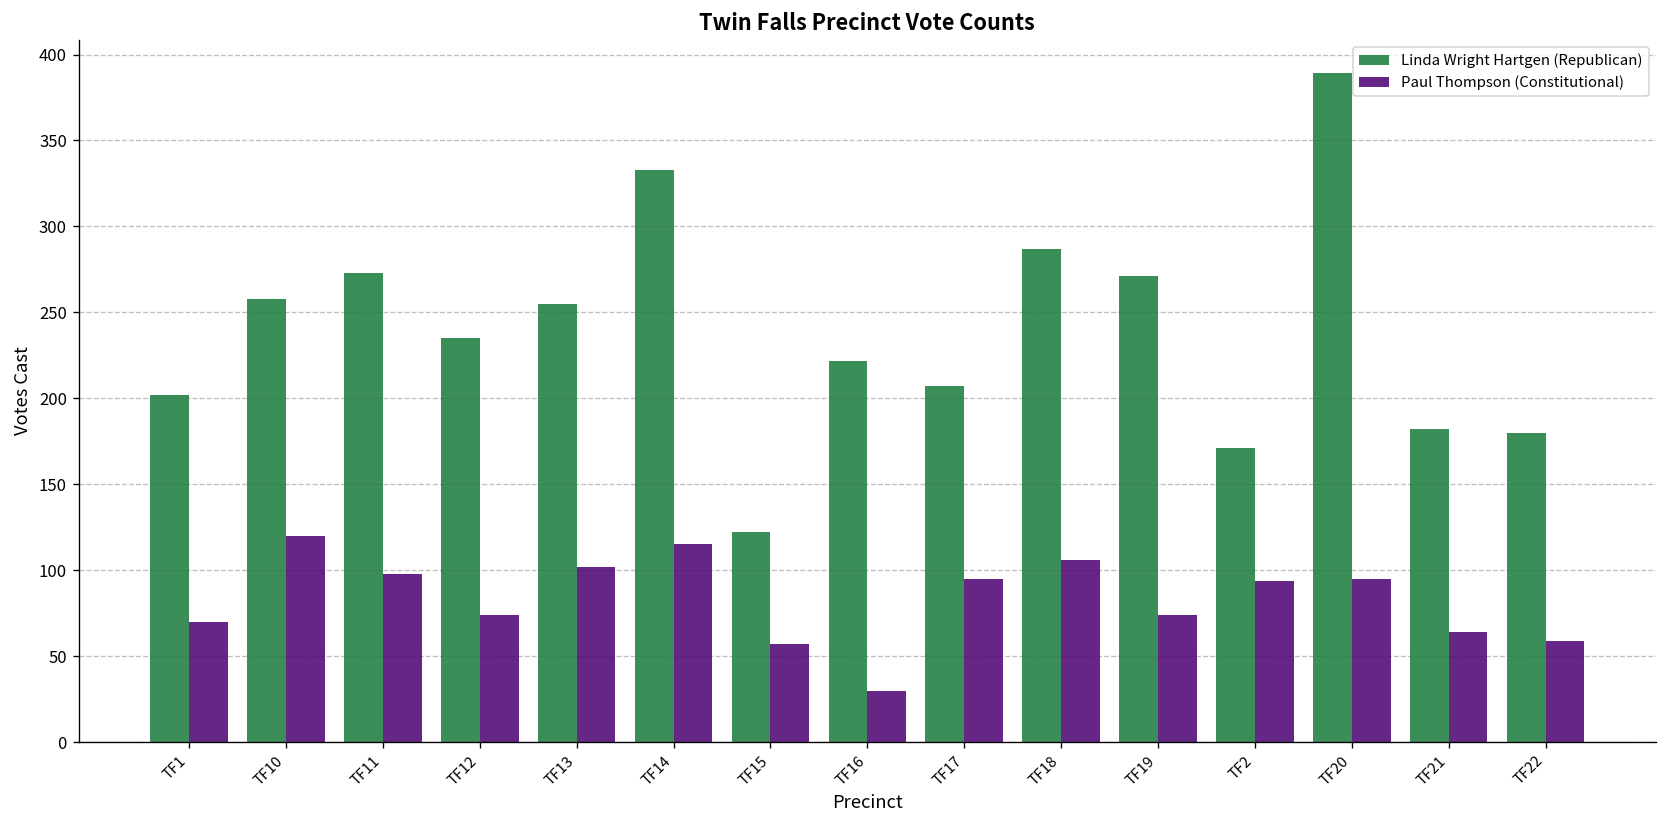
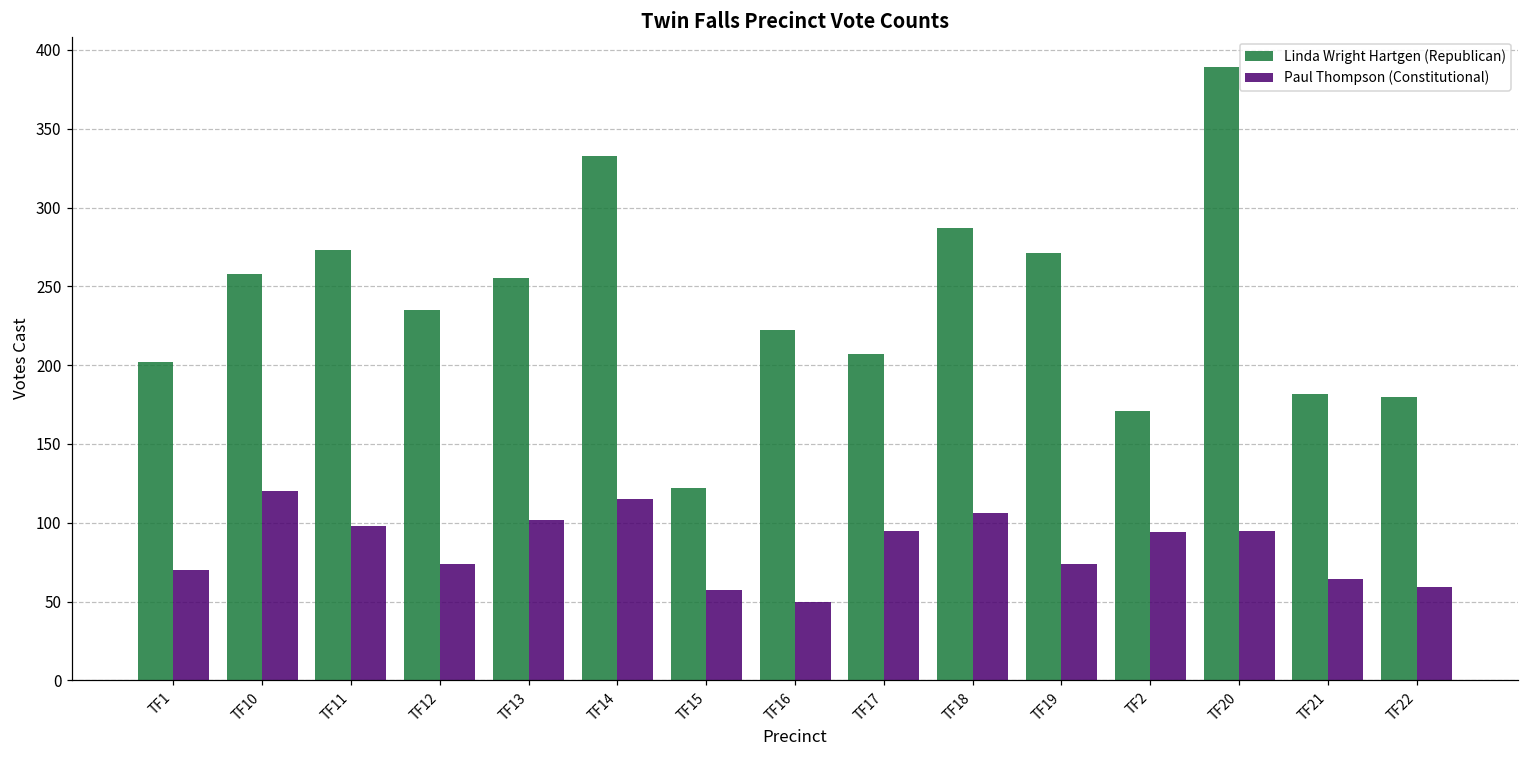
Paul Thompson (Constitutional), TF16: 30 -> 50
